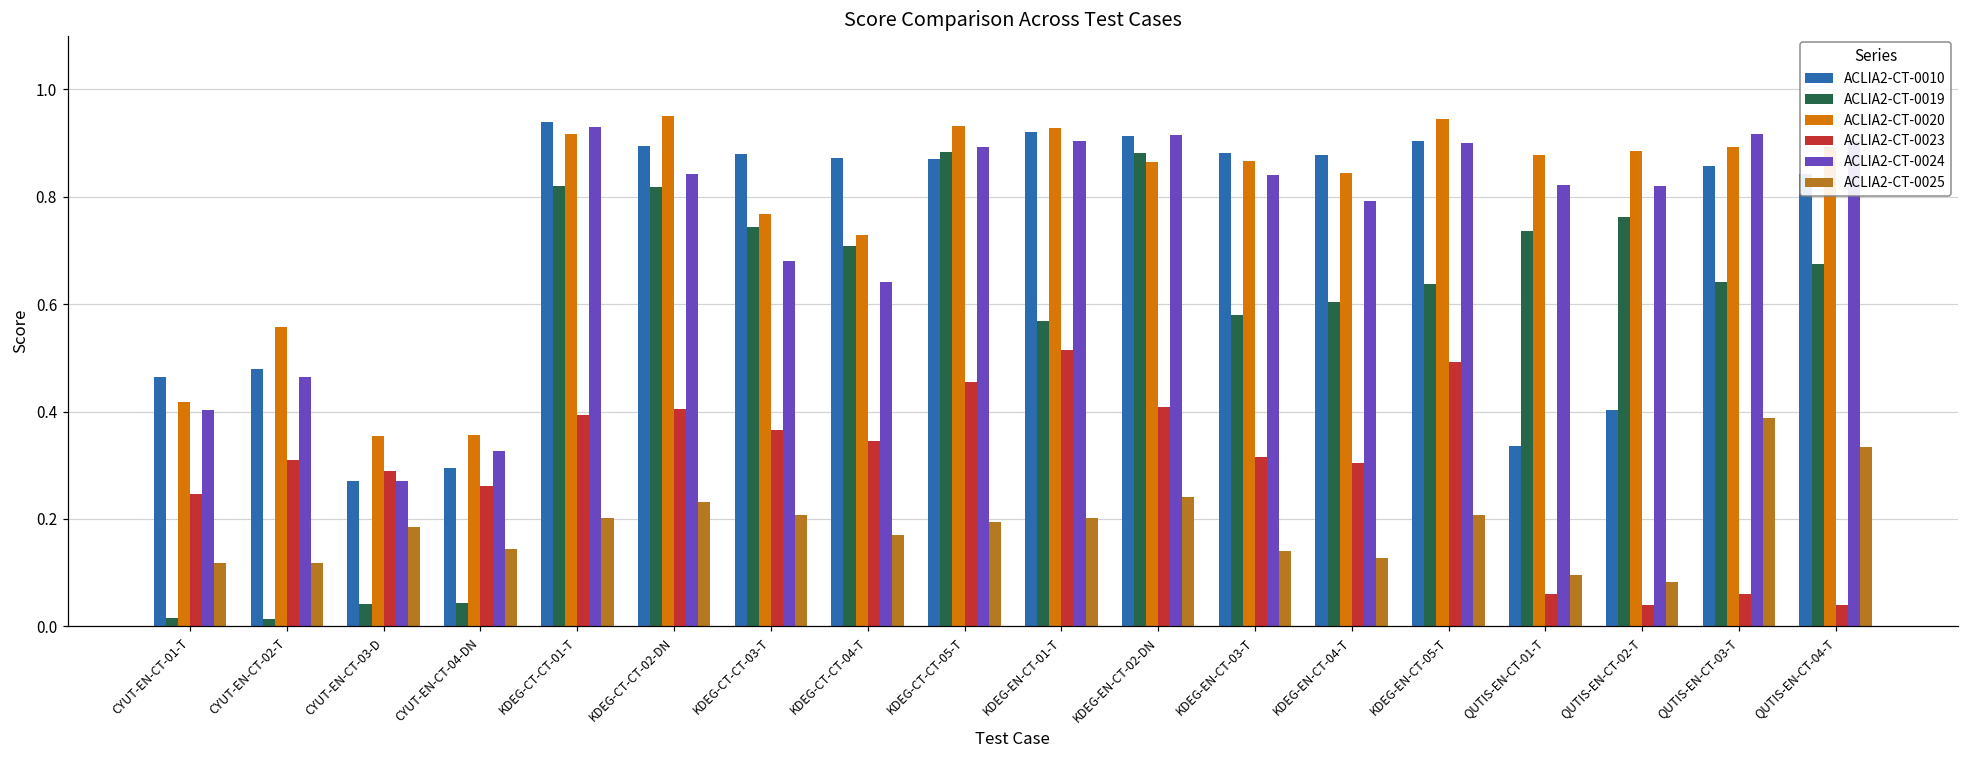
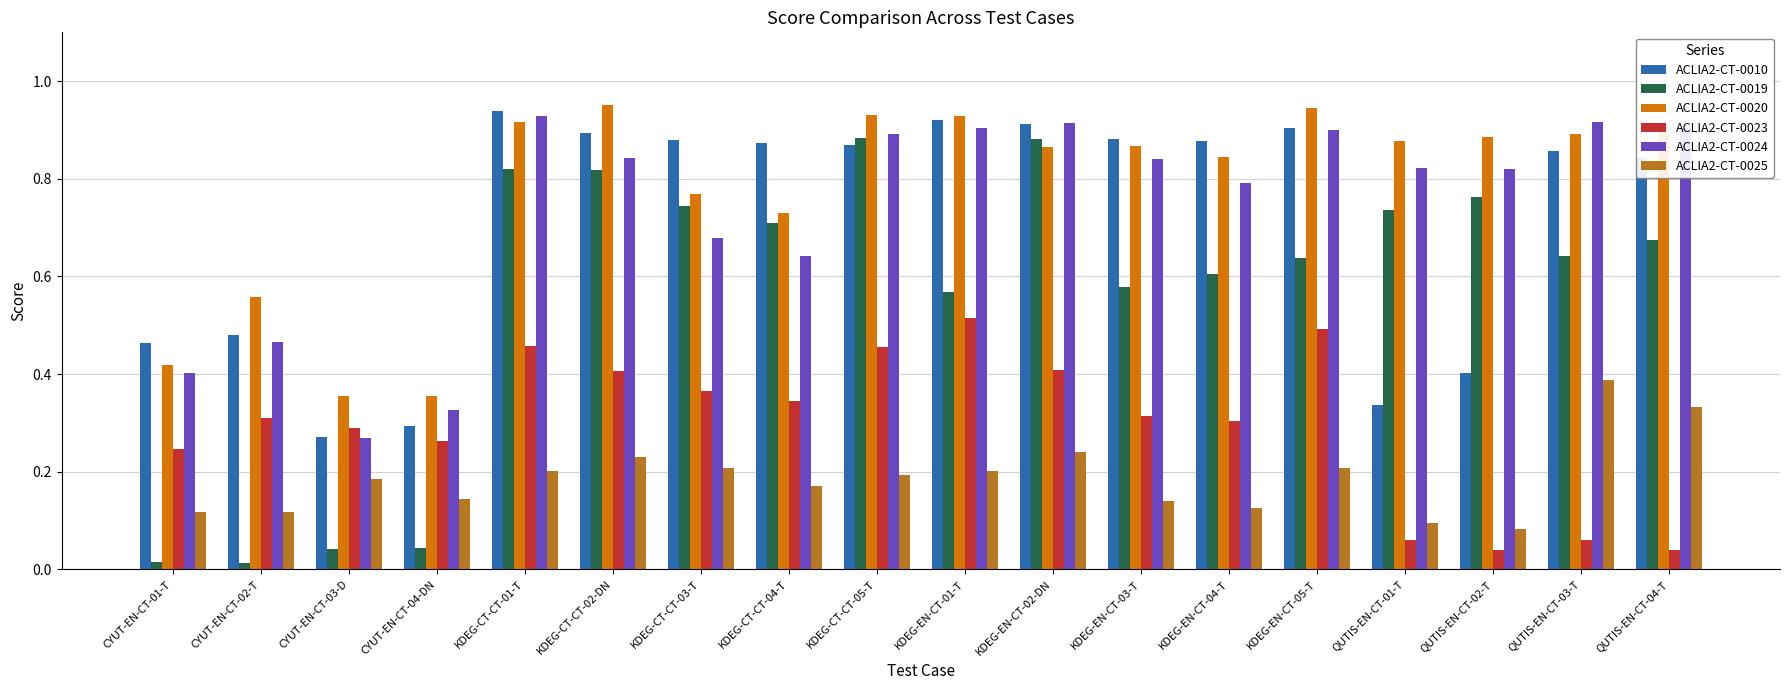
ACLIA2-CT-0023, KDEG-CT-CT-01-T: 0.39 -> 0.46
